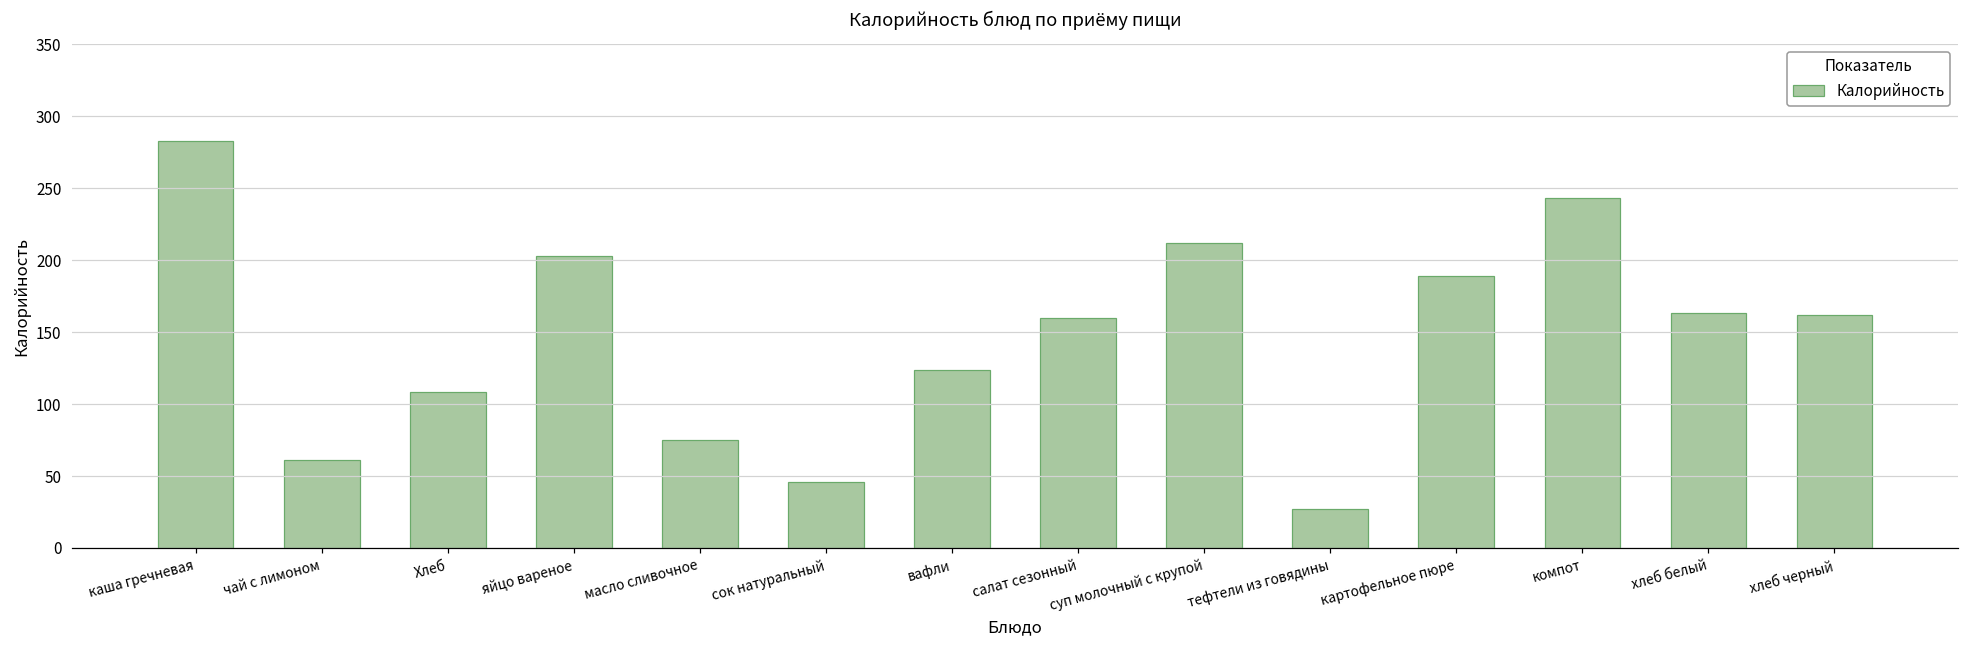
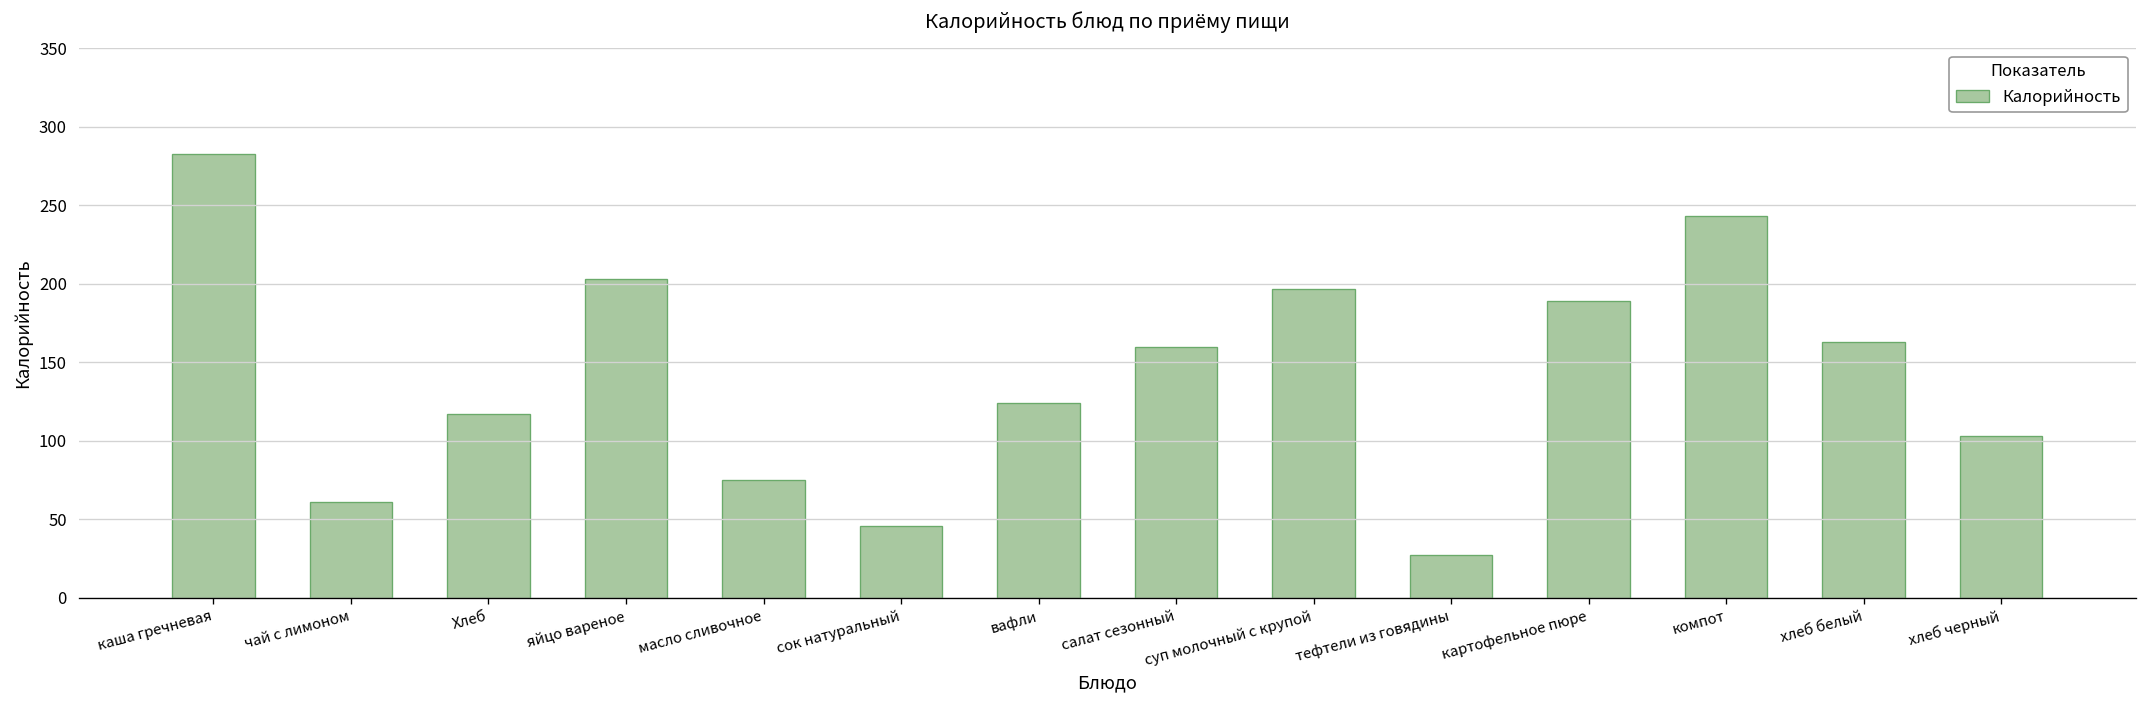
Хлеб: 109 -> 117
суп молочный с крупой: 212 -> 197
хлеб черный: 162 -> 103
